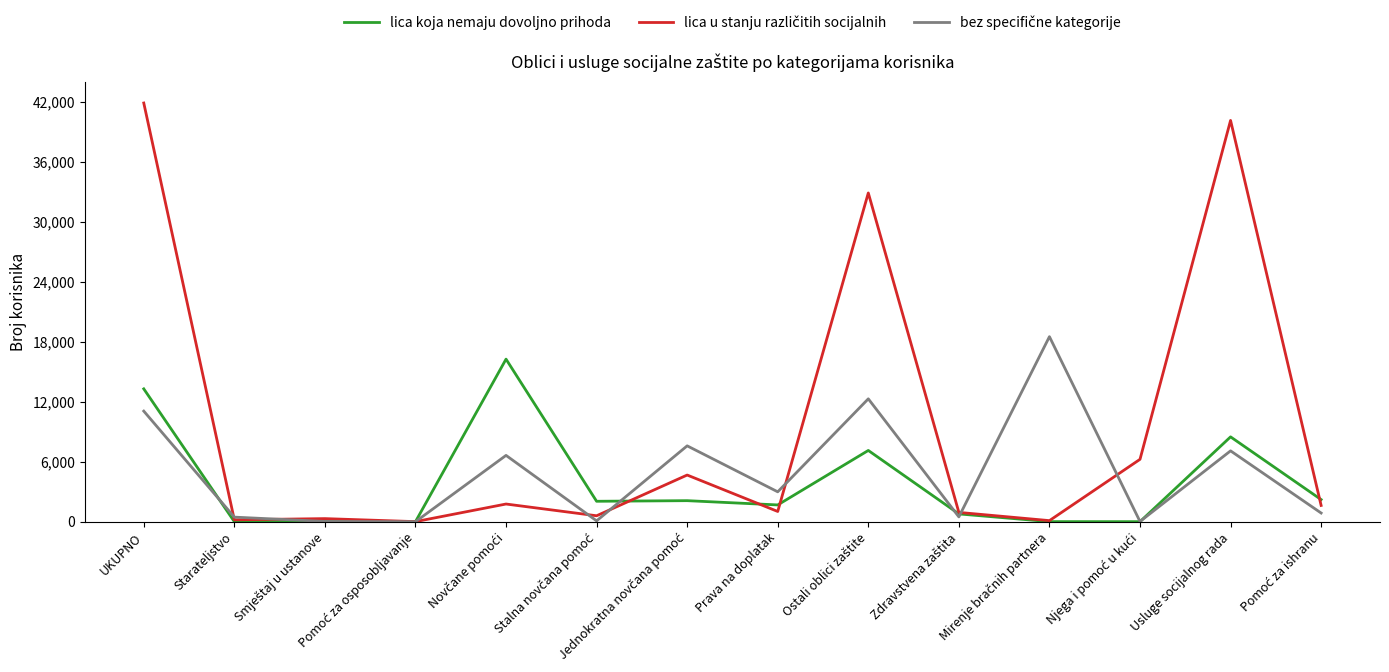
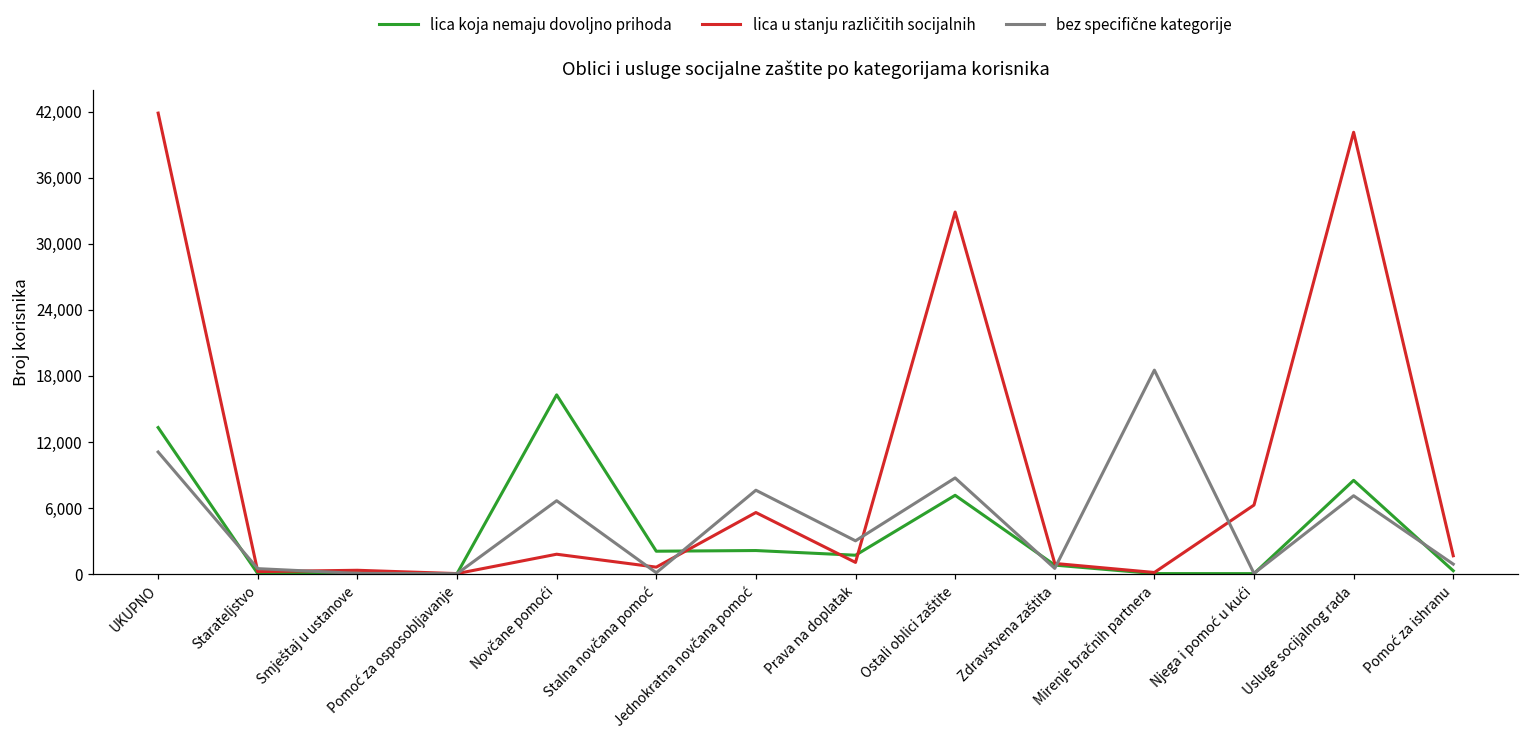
lica u stanju različitih socijalnih, Jednokratna novčana pomoć: 4,700 -> 5,600
bez specifične kategorije, Ostali oblici zaštite: 12,300 -> 8,700
lica koja nemaju dovoljno prihoda, Pomoć za ishranu: 2,200 -> 300
